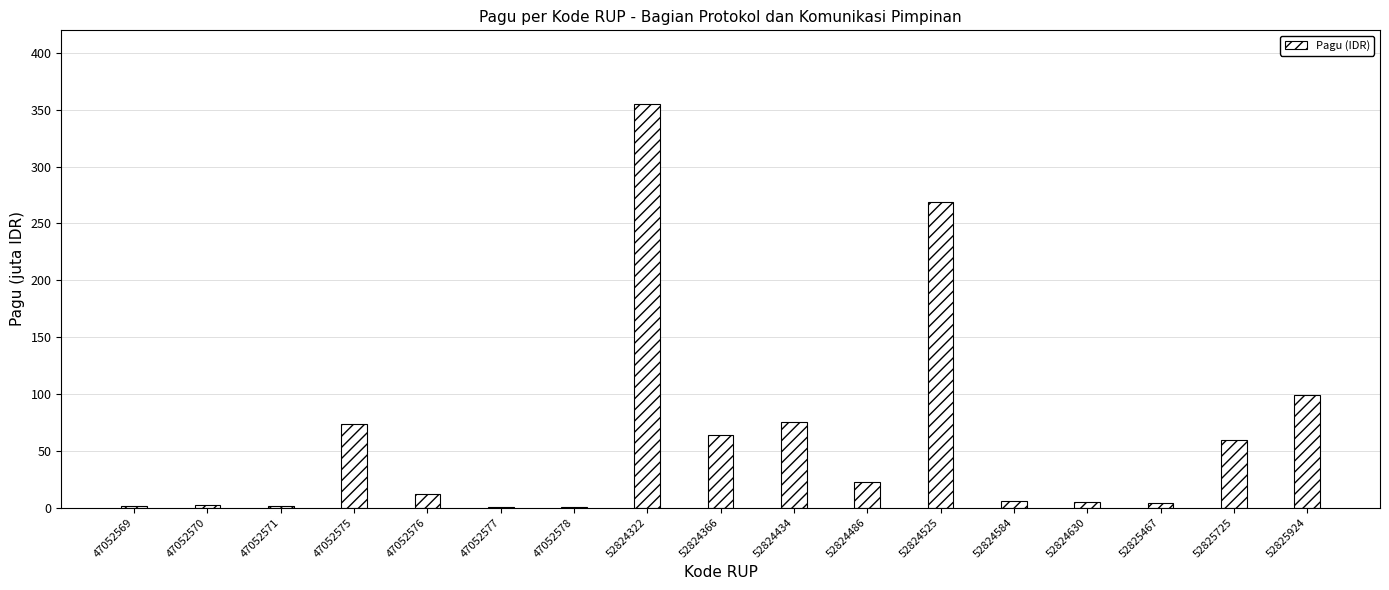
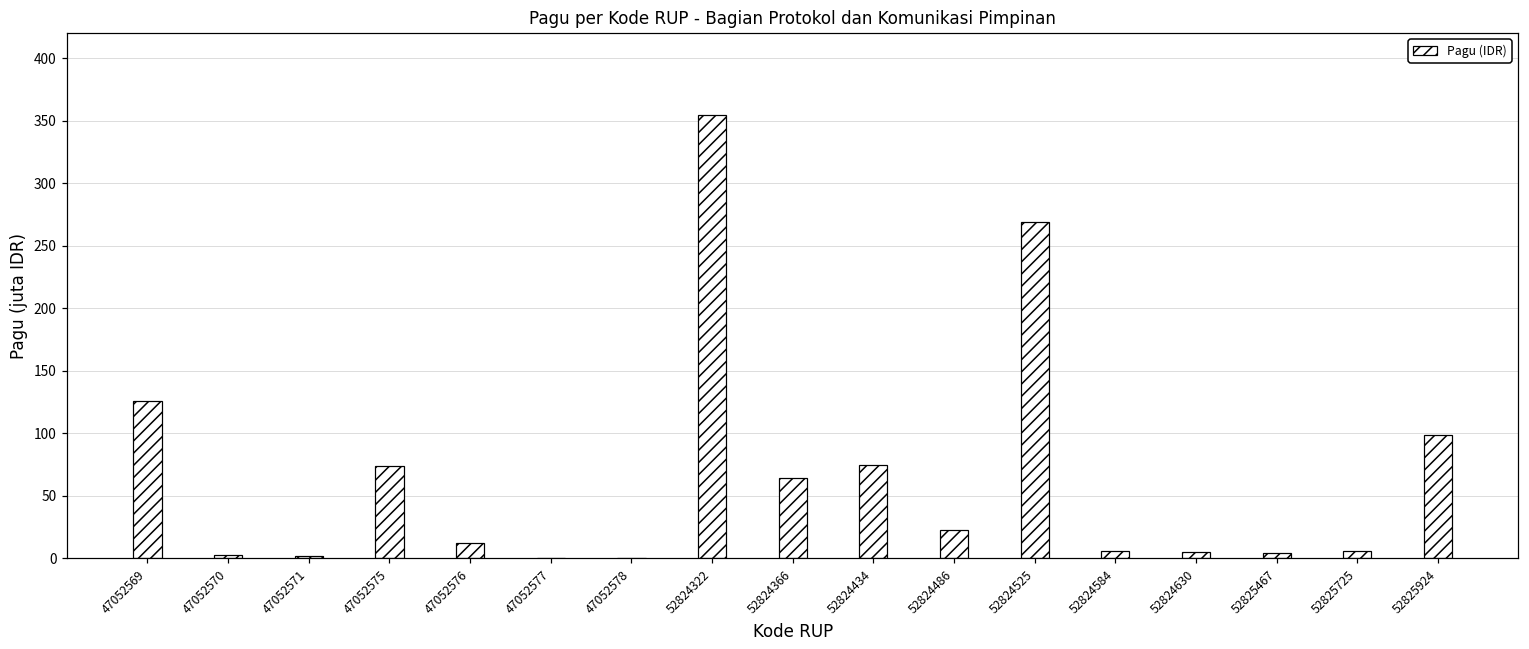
47052569: 1 -> 126
52825725: 59 -> 6
